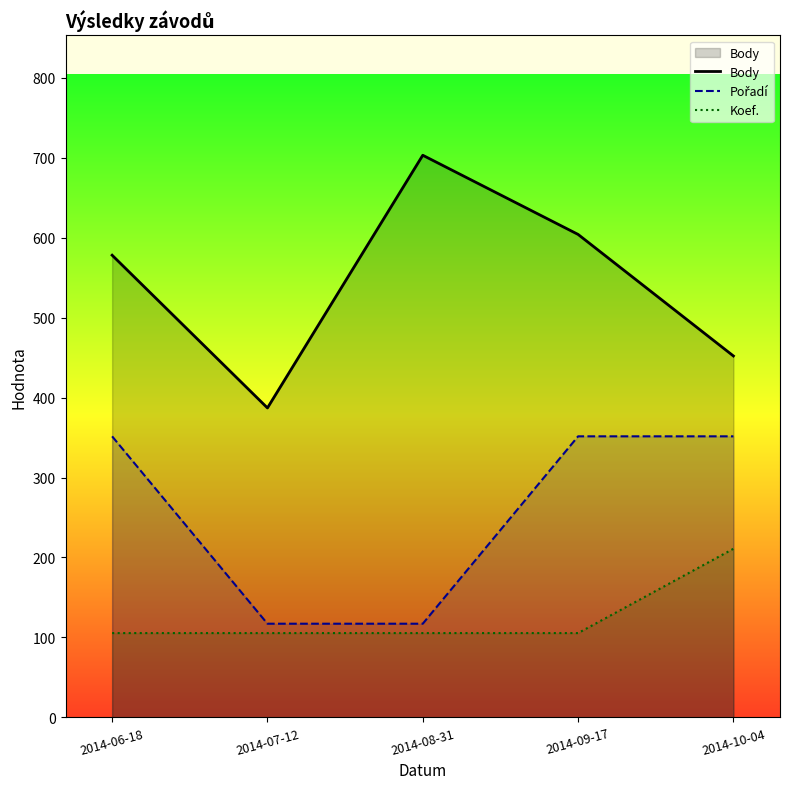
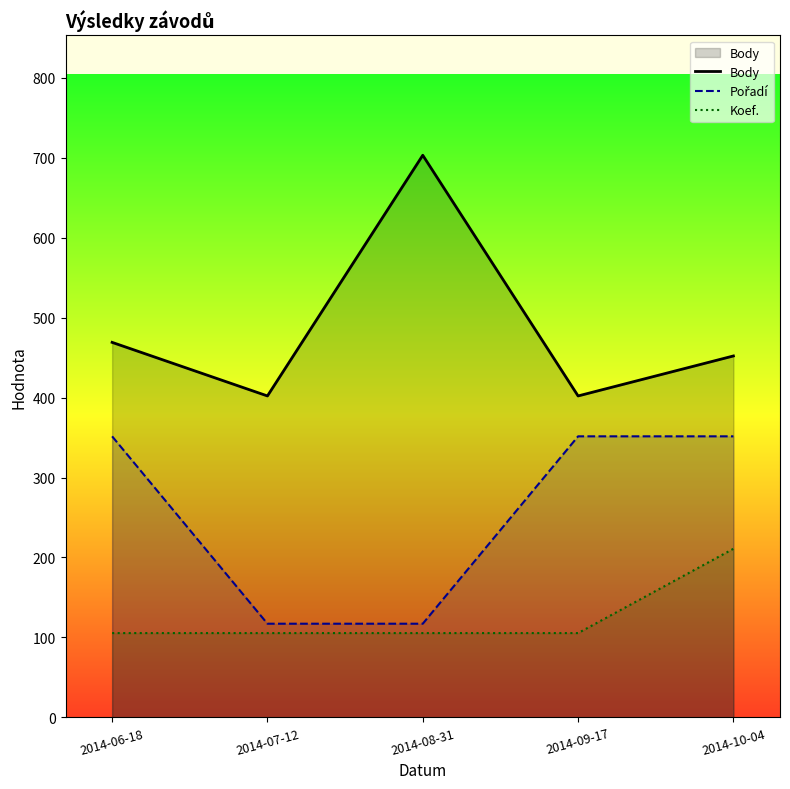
Body, 2014-06-18: 580 -> 470
Body, 2014-07-12: 390 -> 400
Body, 2014-09-17: 600 -> 400
